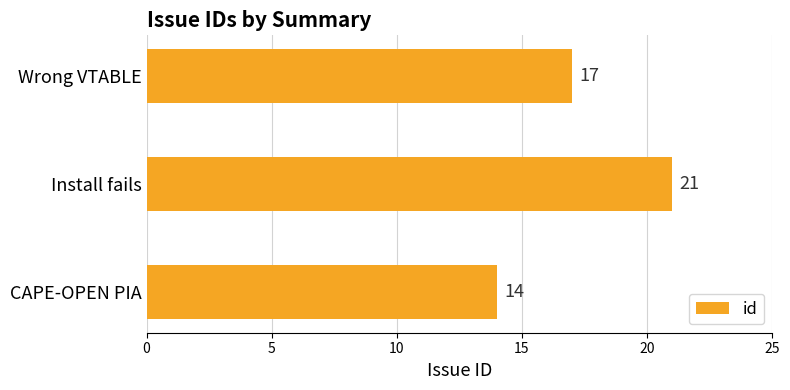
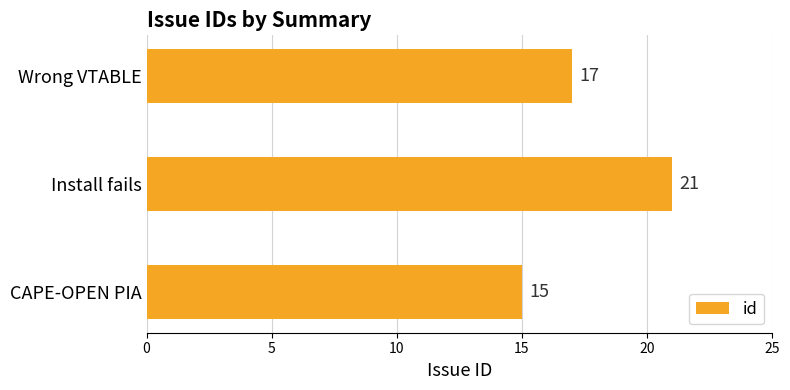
CAPE-OPEN PIA: 14 -> 15
